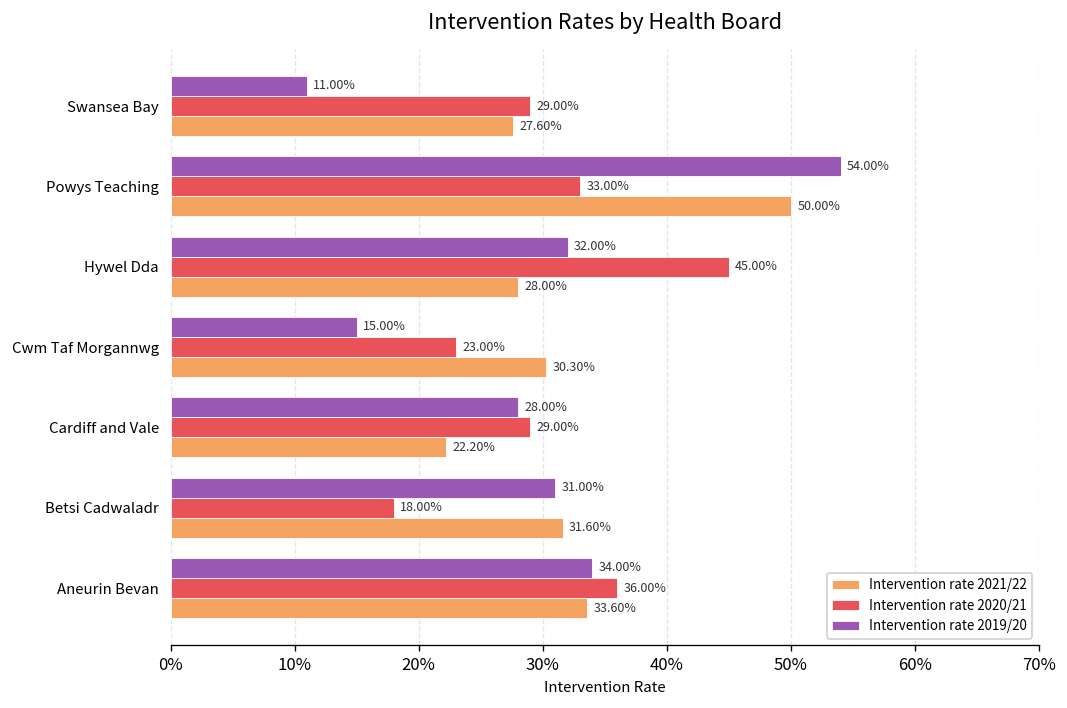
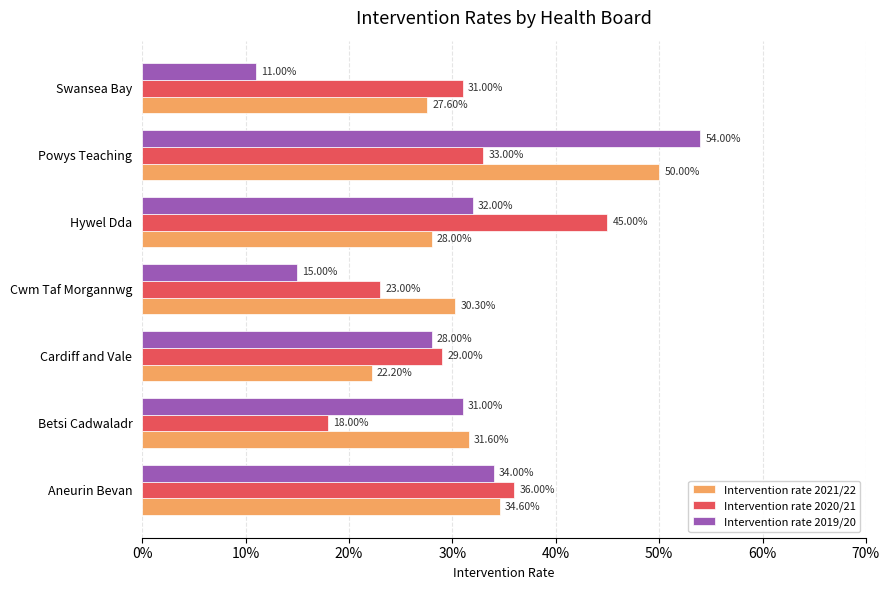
Intervention rate 2020/21, Swansea Bay: 29.00% -> 31.00%
Intervention rate 2021/22, Aneurin Bevan: 33.60% -> 34.60%
